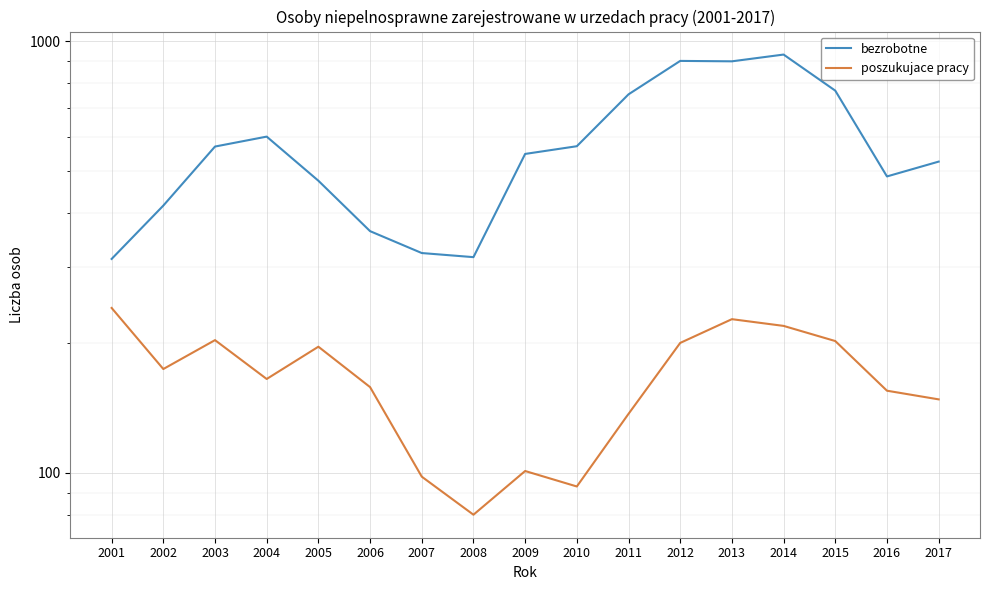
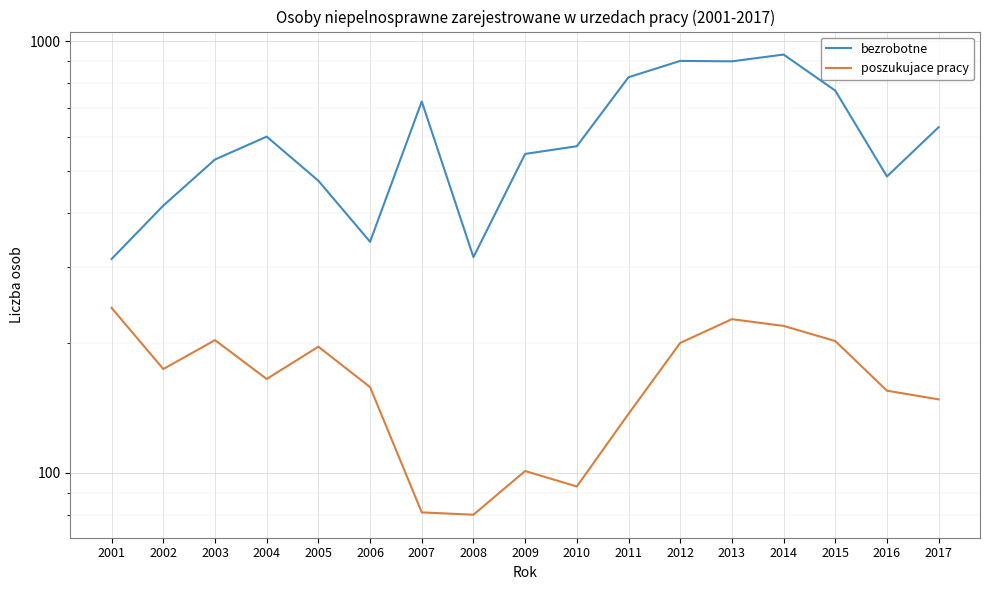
bezrobotne, 2003: 570 -> 530
bezrobotne, 2006: 360 -> 340
bezrobotne, 2007: 320 -> 730
poszukujace pracy, 2007: 98 -> 81
bezrobotne, 2011: 750 -> 830
bezrobotne, 2017: 530 -> 630
